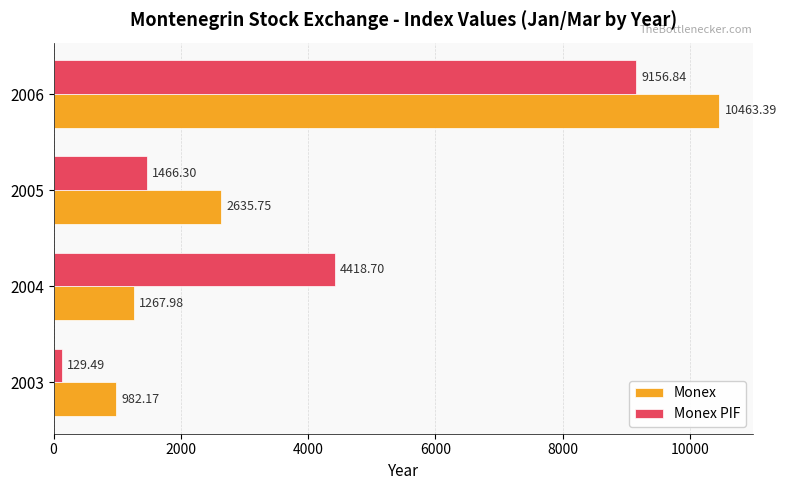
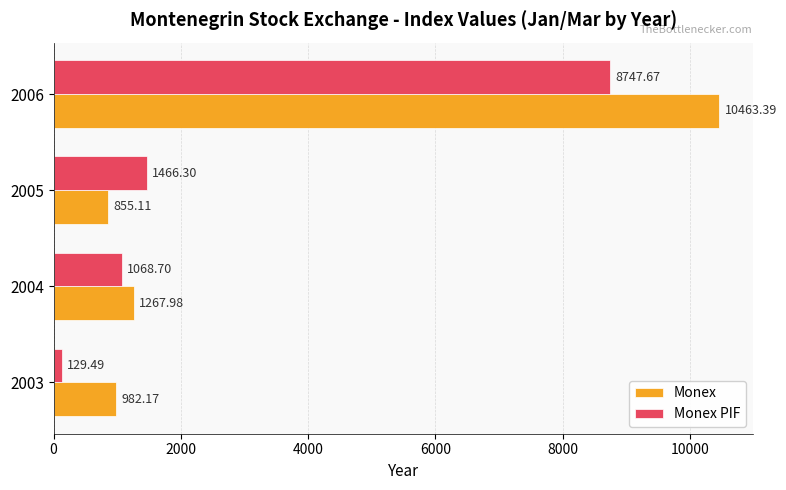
Monex PIF, 2006: 9156.84 -> 8747.67
Monex, 2005: 2635.75 -> 855.11
Monex PIF, 2004: 4418.70 -> 1068.70
